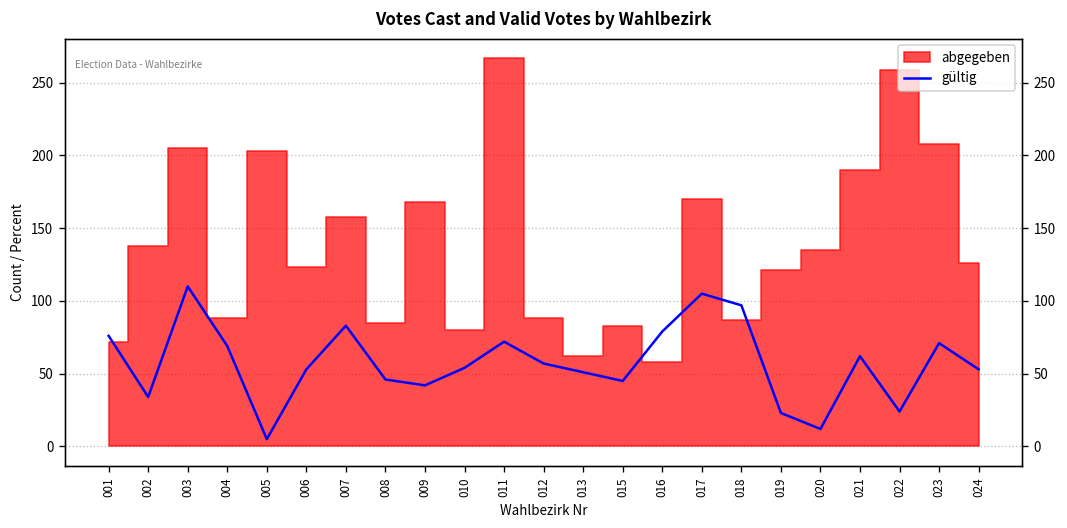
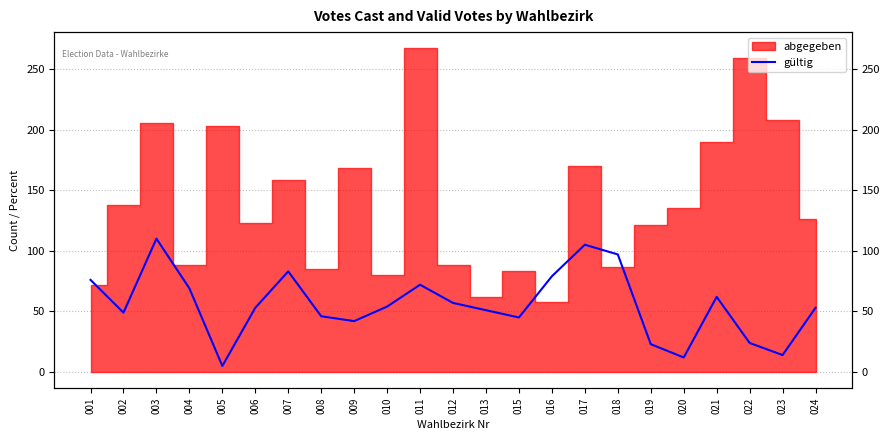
gültig, 002: 34 -> 49
gültig, 023: 71 -> 14
